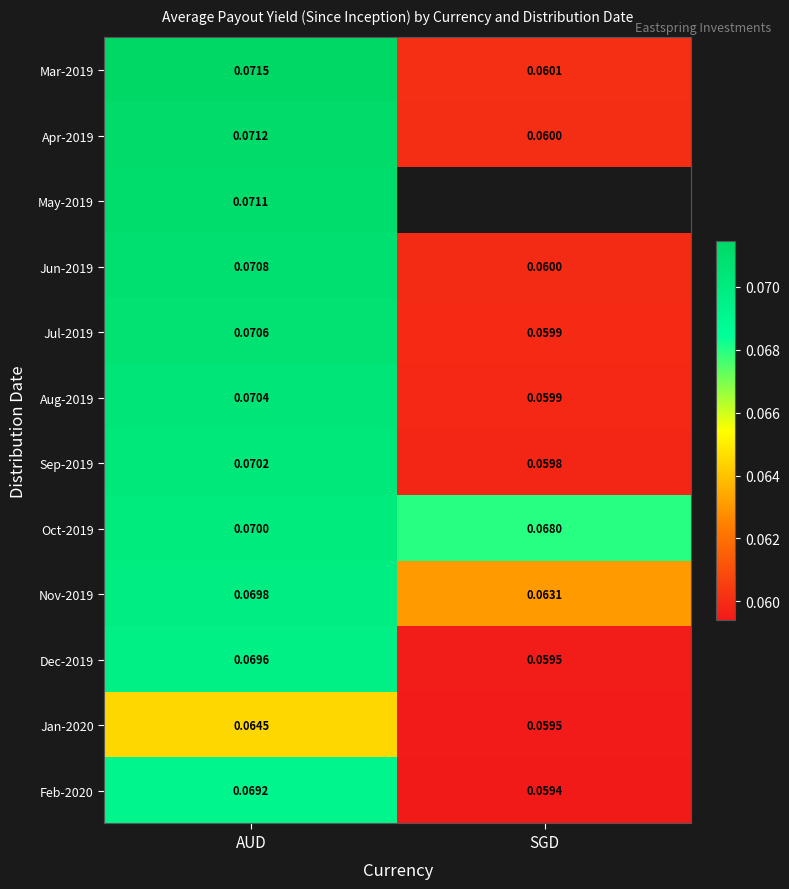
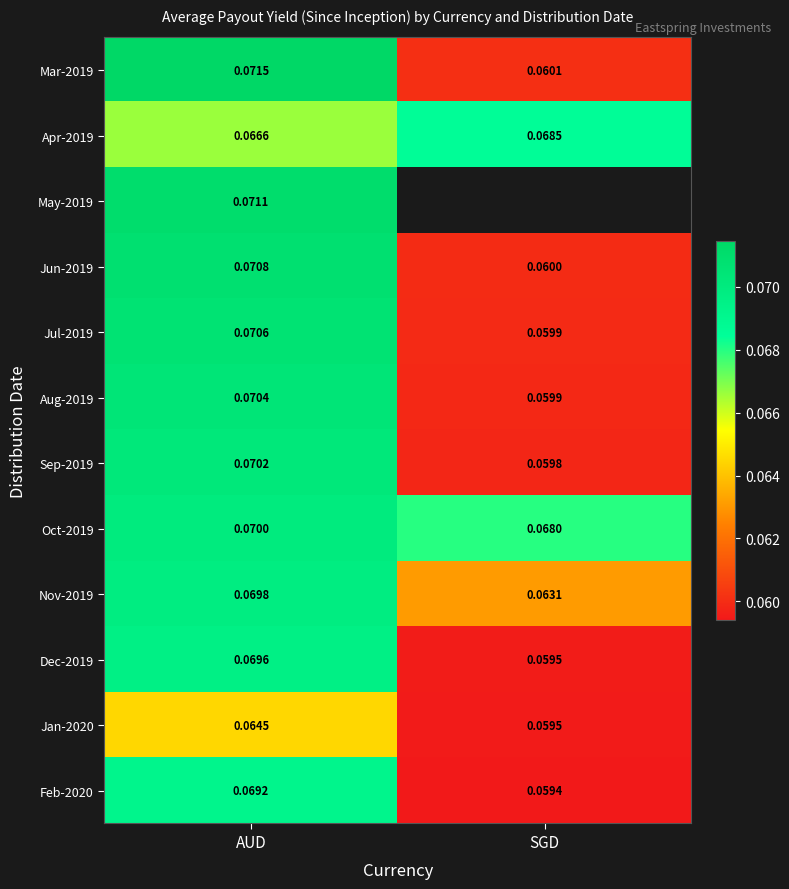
Apr-2019, AUD: 0.0712 -> 0.0666
Apr-2019, SGD: 0.0600 -> 0.0685
